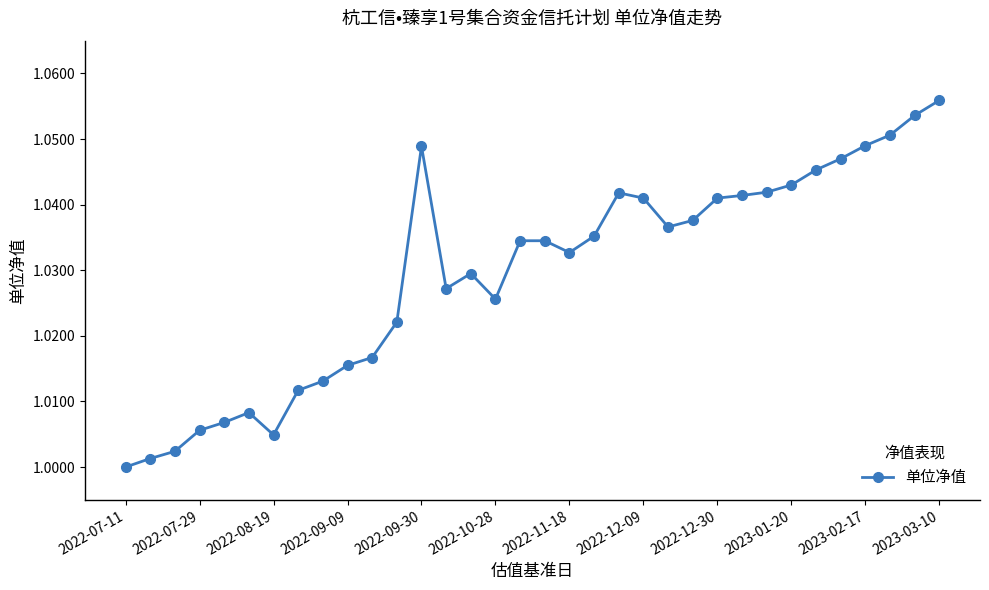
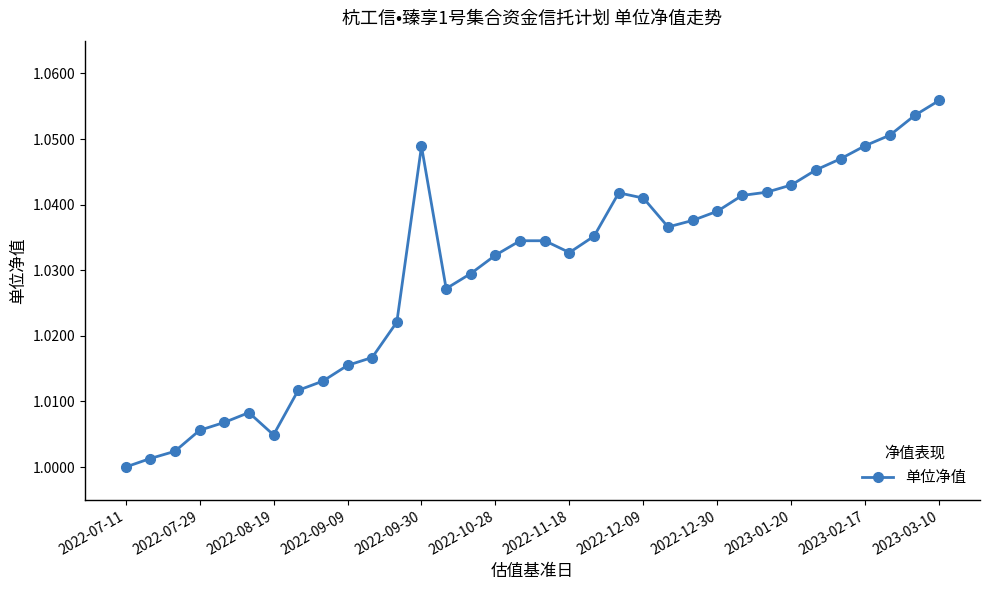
2022-10-28: 1.026 -> 1.032
2022-12-30: 1.041 -> 1.039
